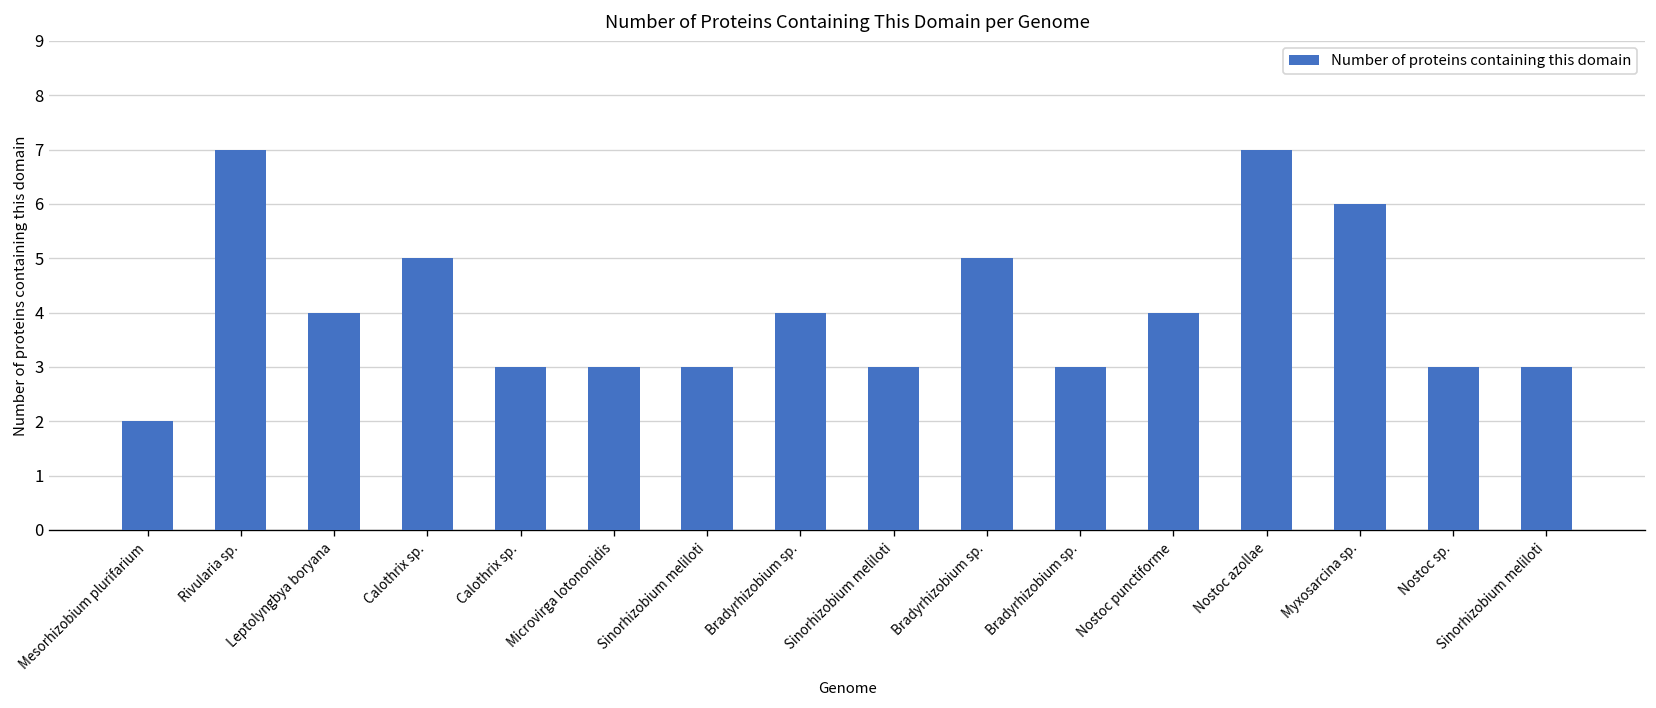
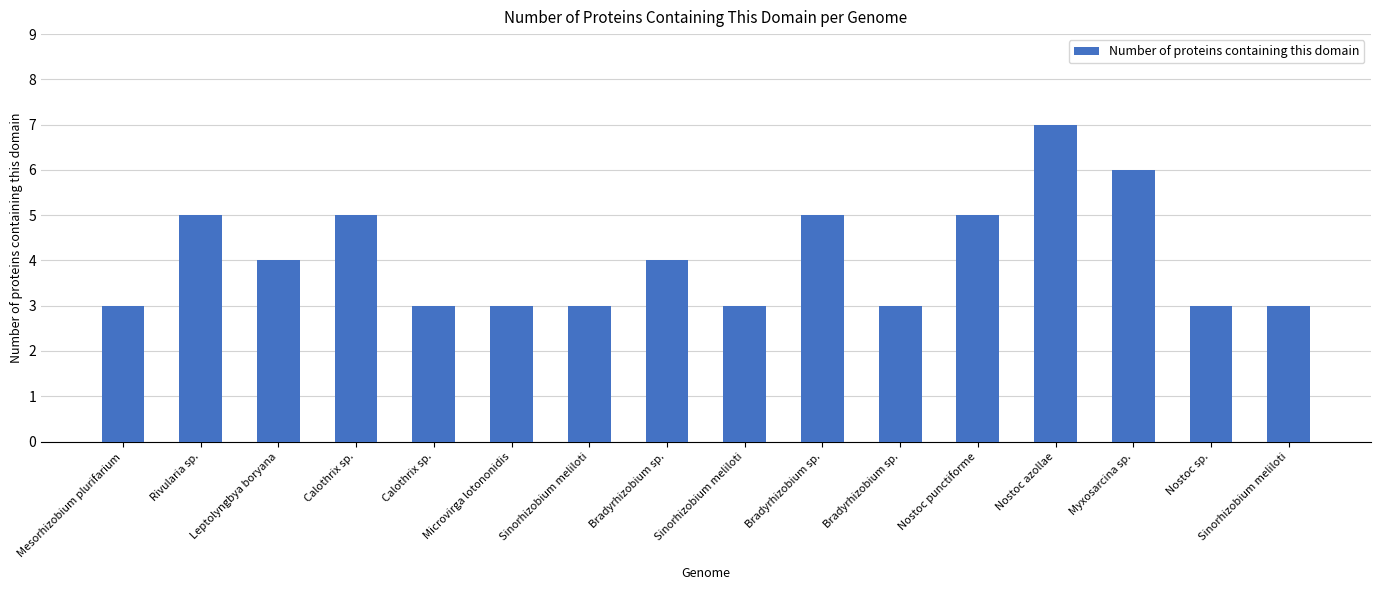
Mesorhizobium plurifarium: 2 -> 3
Rivularia sp.: 7 -> 5
Nostoc punctiforme: 4 -> 5
